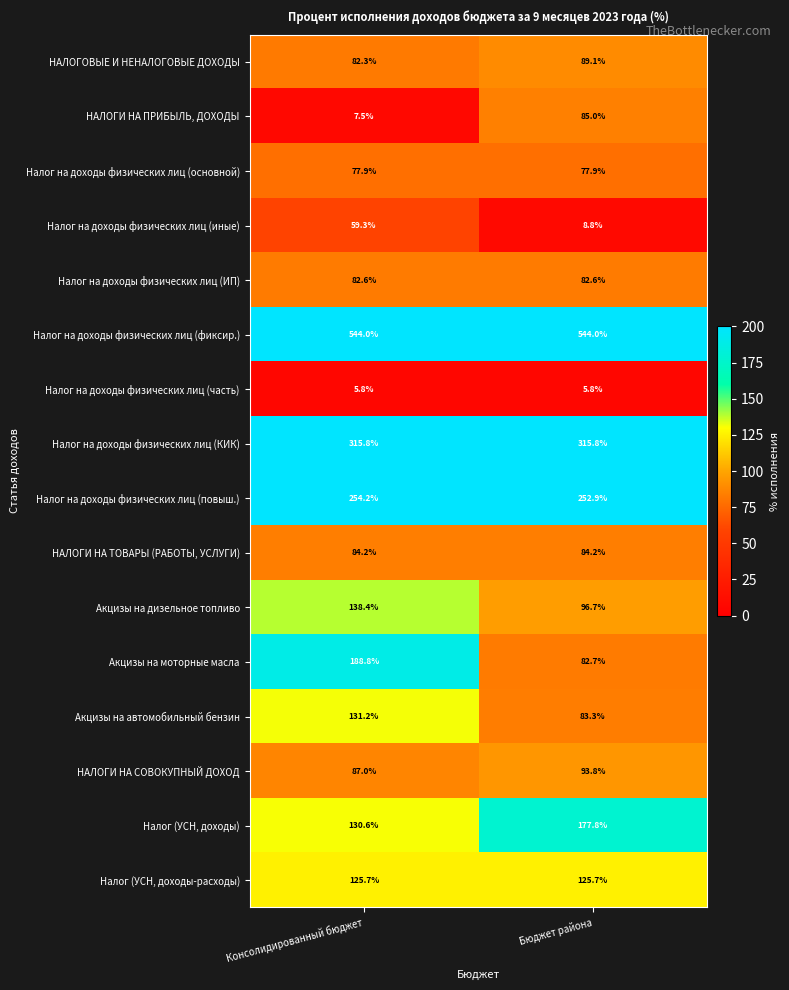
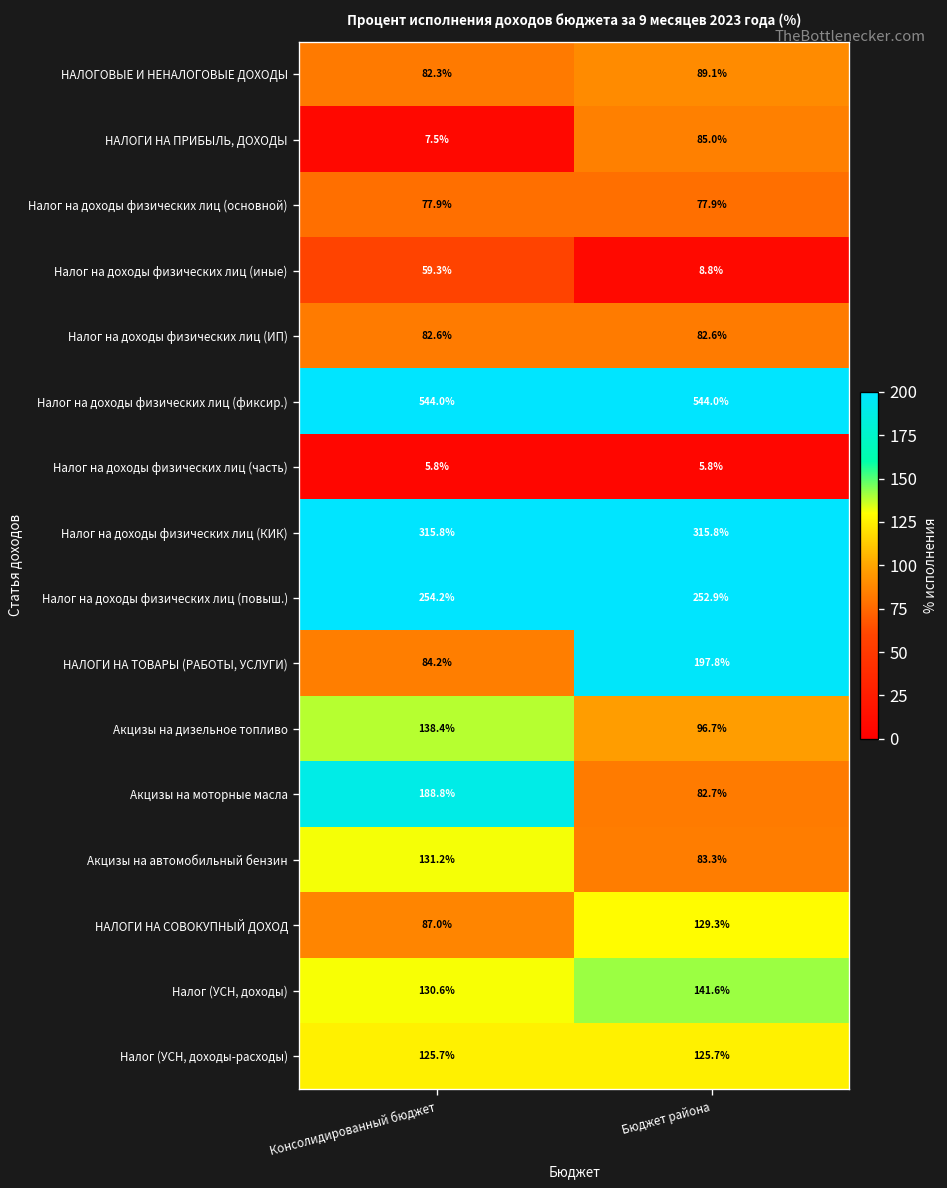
НАЛОГИ НА ТОВАРЫ (РАБОТЫ, УСЛУГИ), Бюджет района: 84.2% -> 197.8%
НАЛОГИ НА СОВОКУПНЫЙ ДОХОД, Бюджет района: 93.8% -> 129.3%
Налог (УСН, доходы), Бюджет района: 177.8% -> 141.6%
